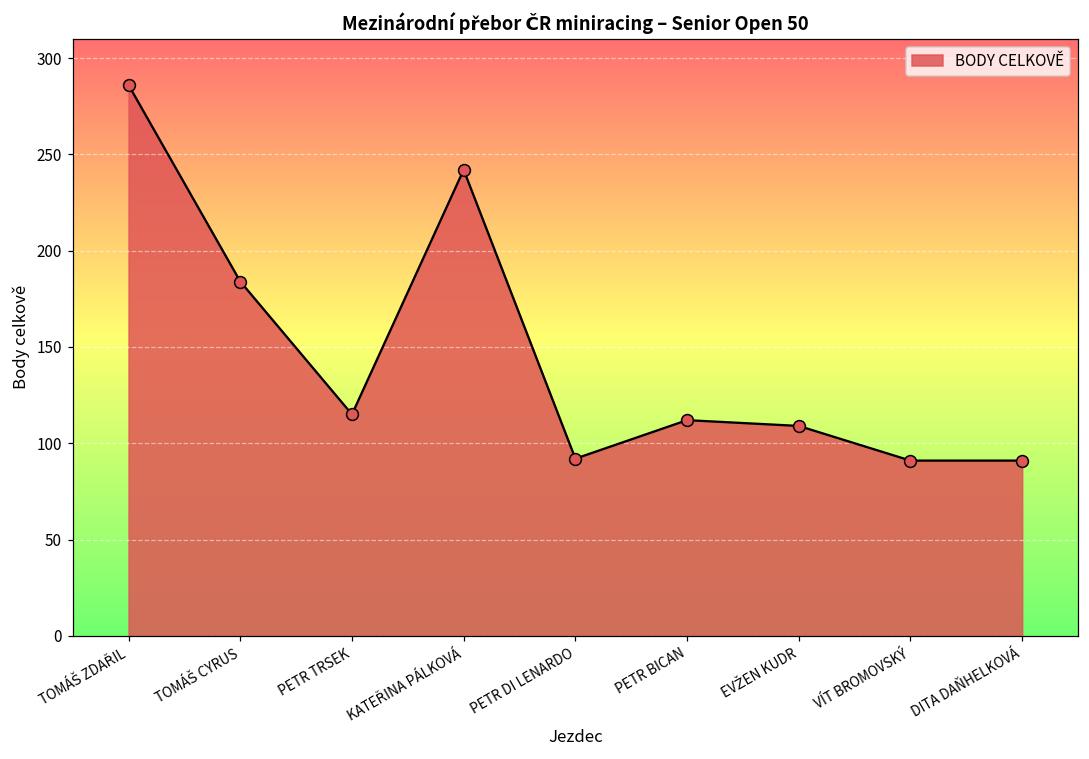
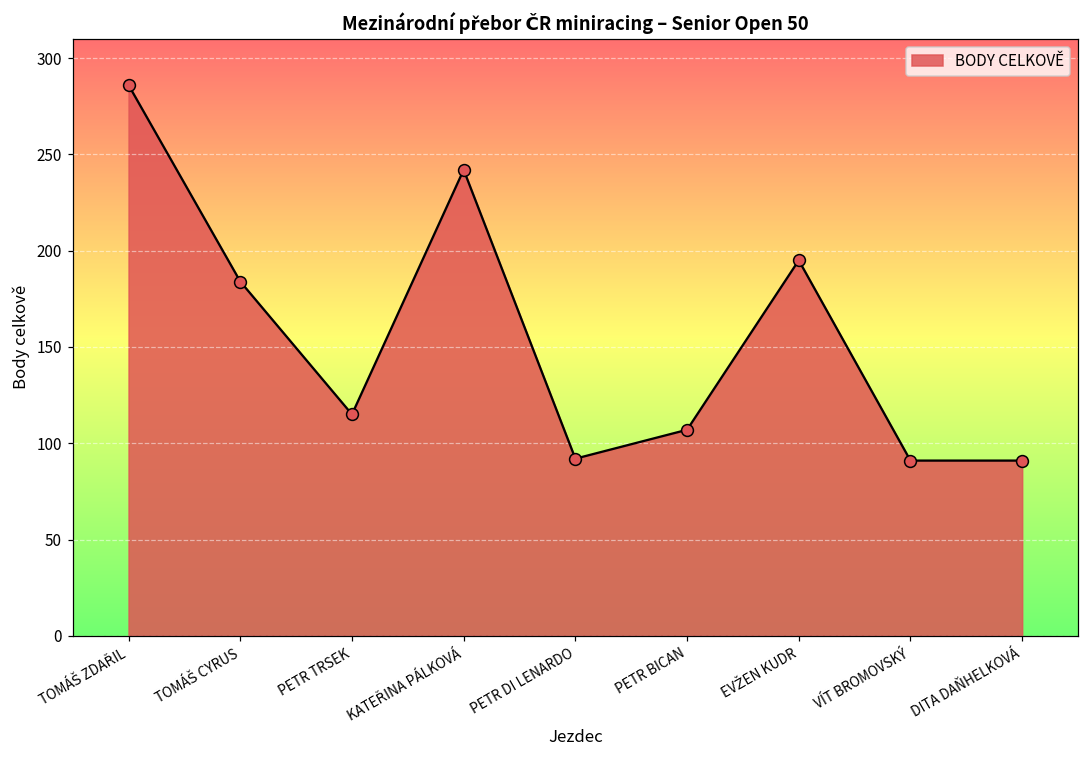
PETR BICAN: 112 -> 107
EVŽEN KUDR: 109 -> 195
